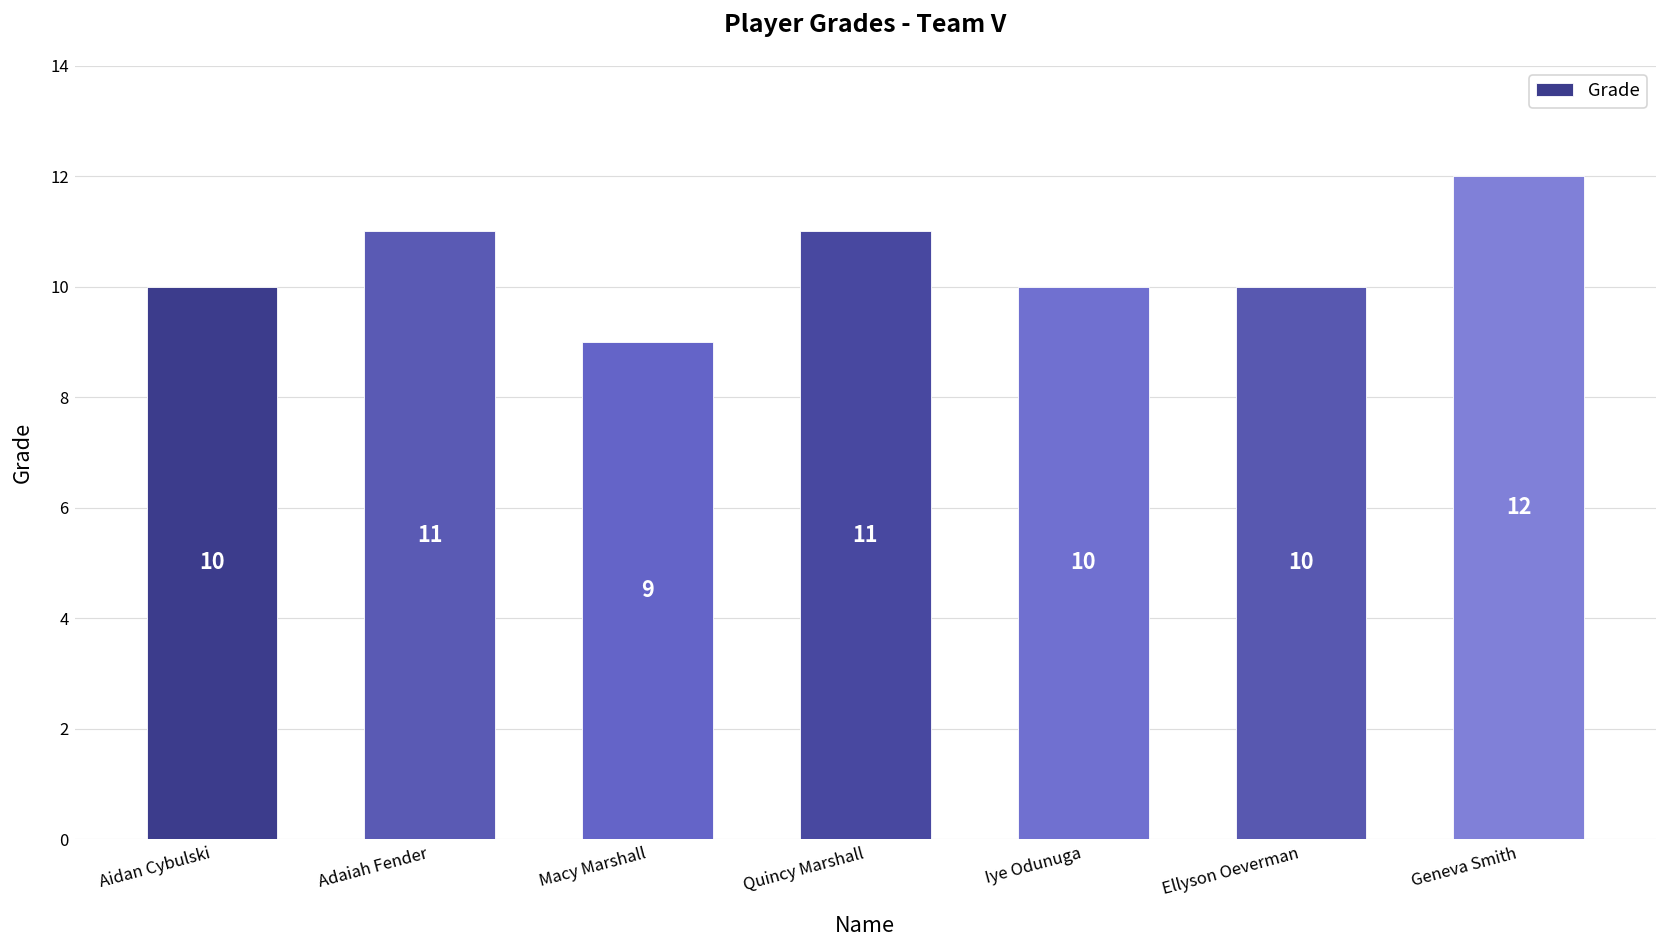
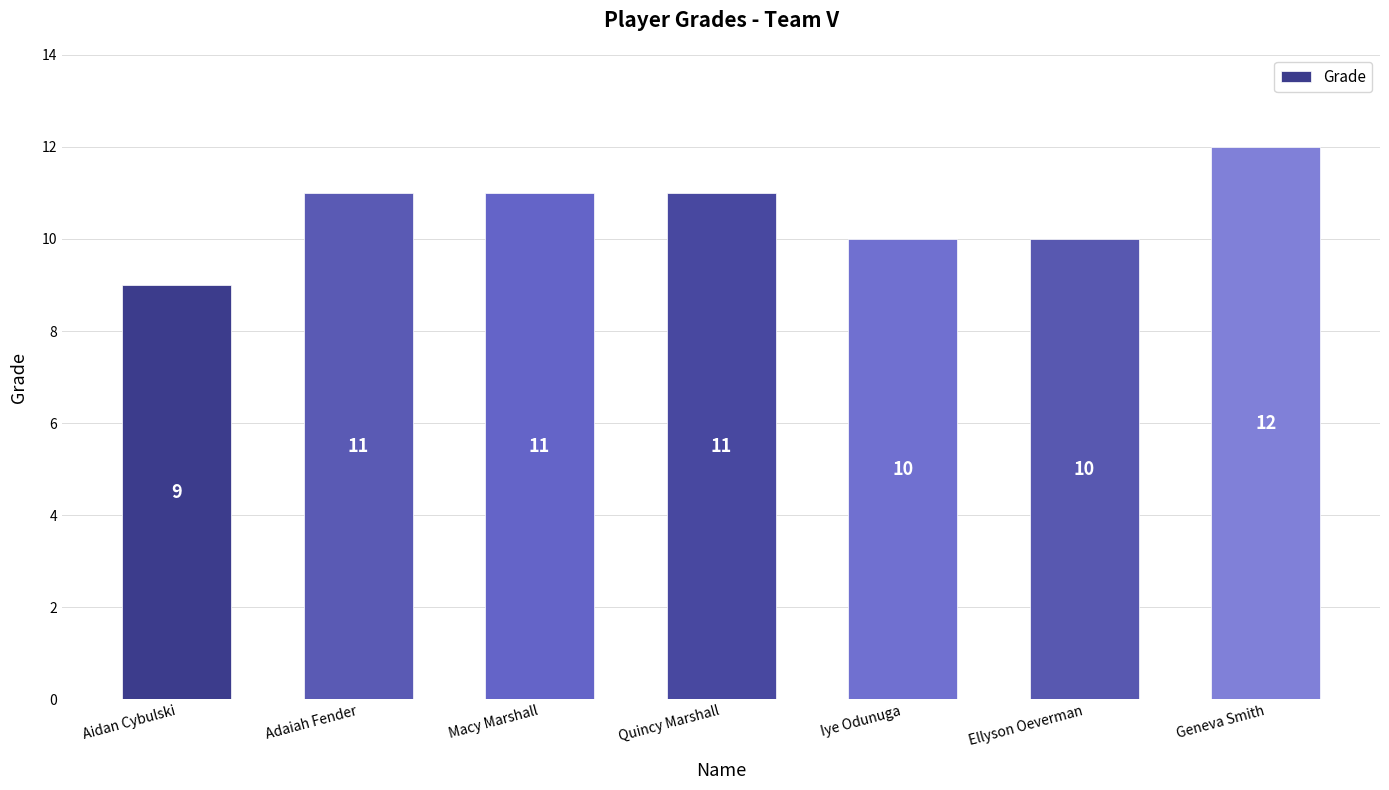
Aidan Cybulski: 10 -> 9
Macy Marshall: 9 -> 11
